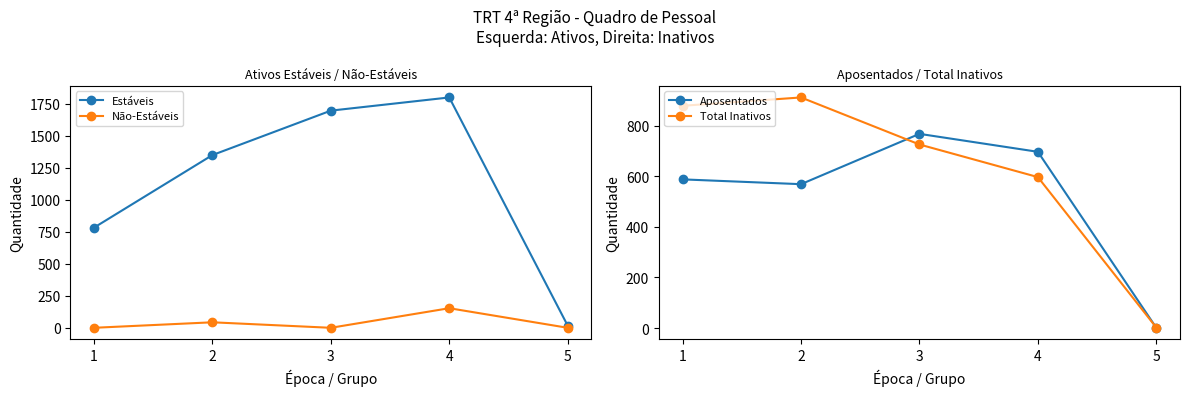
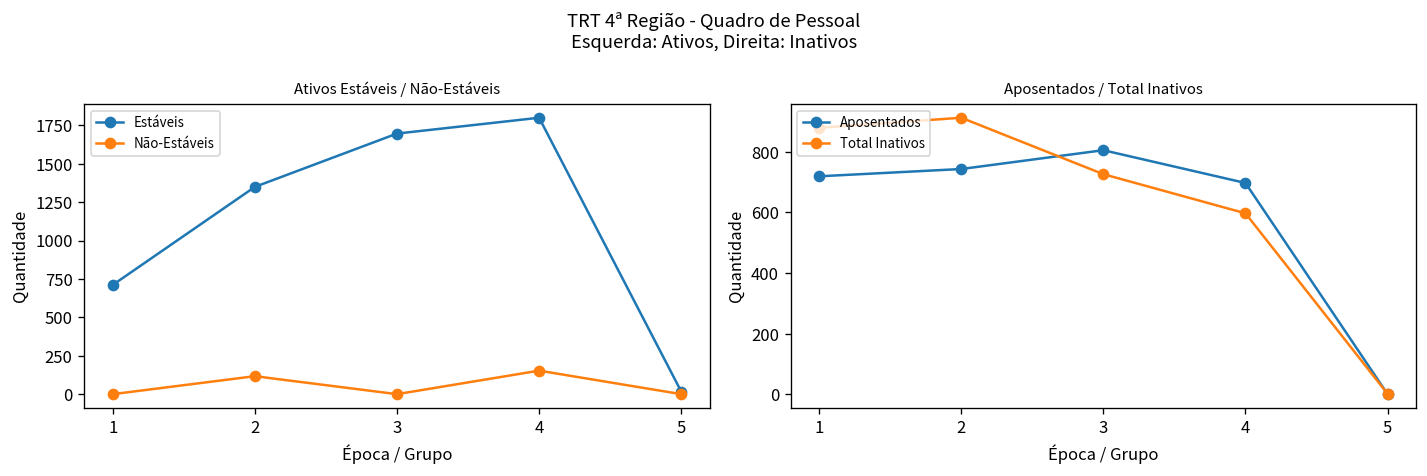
Ativos Estáveis / Não-Estáveis, Estáveis, 1: 780 -> 710
Ativos Estáveis / Não-Estáveis, Não-Estáveis, 2: 40 -> 120
Aposentados / Total Inativos, Aposentados, 1: 590 -> 720
Aposentados / Total Inativos, Aposentados, 2: 570 -> 740
Aposentados / Total Inativos, Aposentados, 3: 770 -> 810
